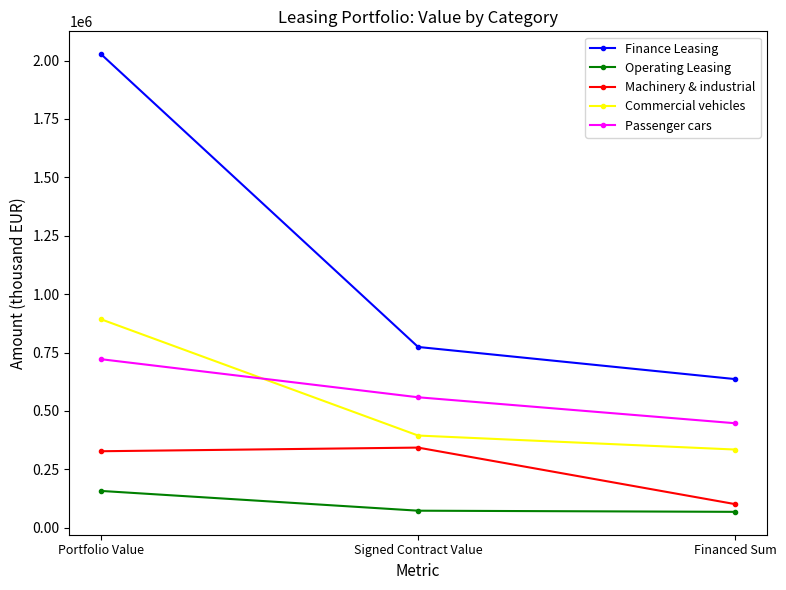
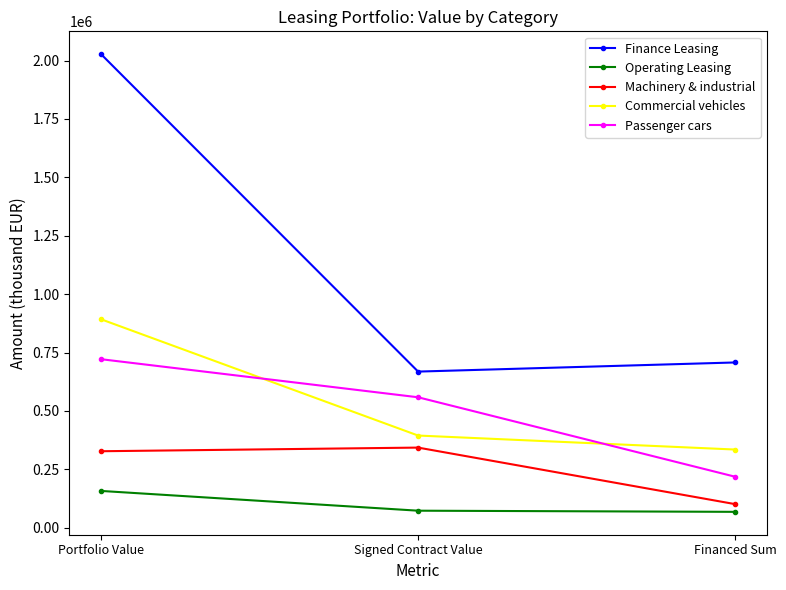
Finance Leasing, Signed Contract Value: 770000 -> 670000
Finance Leasing, Financed Sum: 640000 -> 710000
Passenger cars, Financed Sum: 450000 -> 220000
